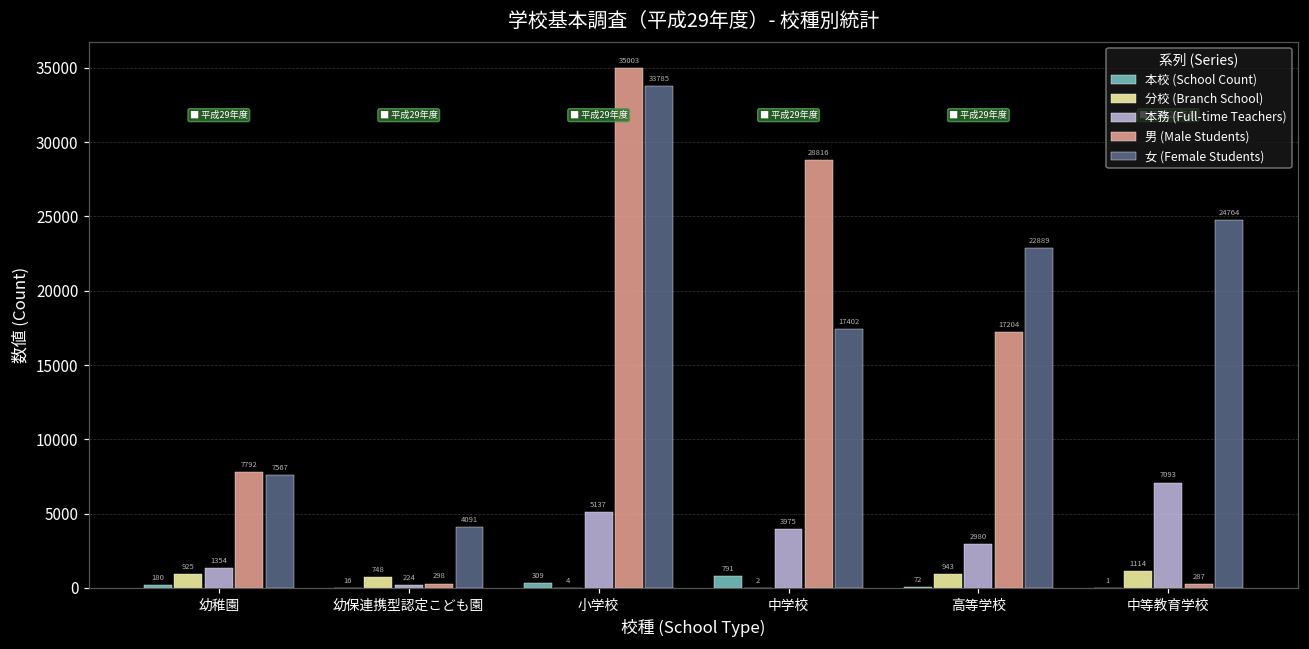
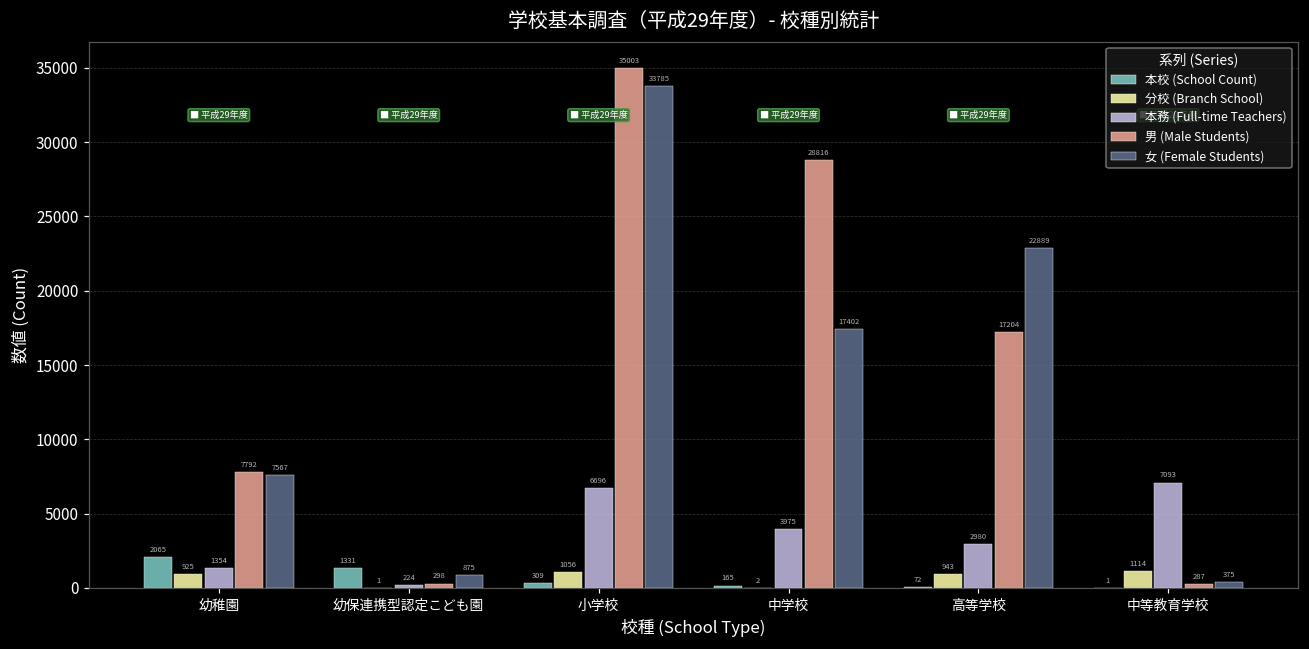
本校 (School Count), 幼稚園: 180 -> 2065
本校 (School Count), 幼保連携型認定こども園: 16 -> 1331
分校 (Branch School), 幼保連携型認定こども園: 748 -> 1
女 (Female Students), 幼保連携型認定こども園: 4091 -> 875
分校 (Branch School), 小学校: 4 -> 1056
本務 (Full-time Teachers), 小学校: 5137 -> 6696
本校 (School Count), 中学校: 791 -> 165
女 (Female Students), 中等教育学校: 24764 -> 375
